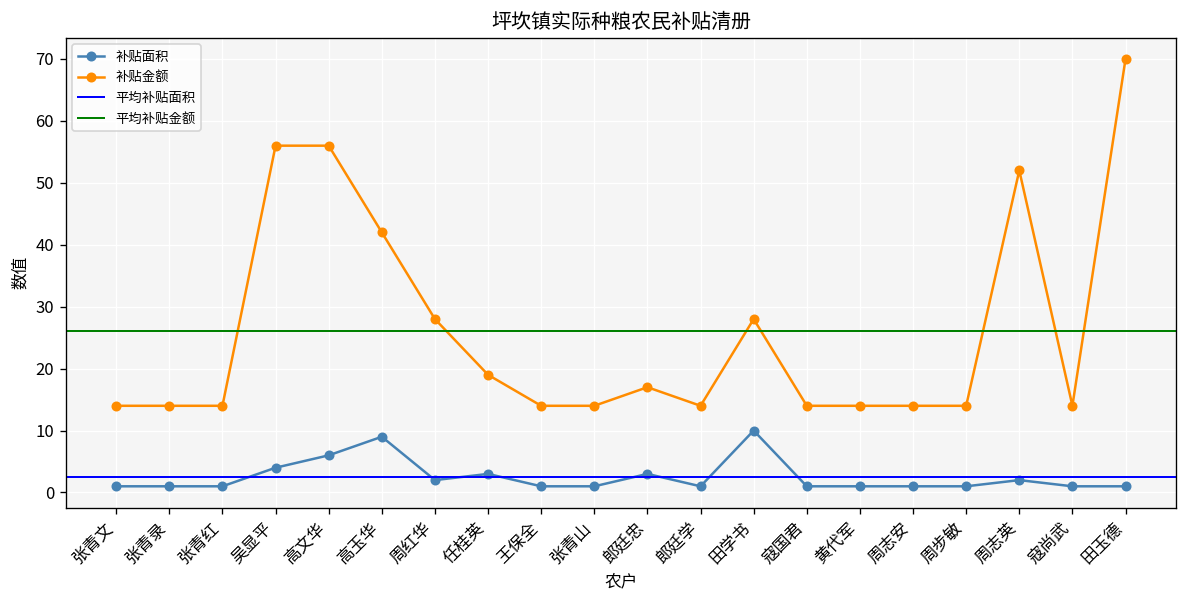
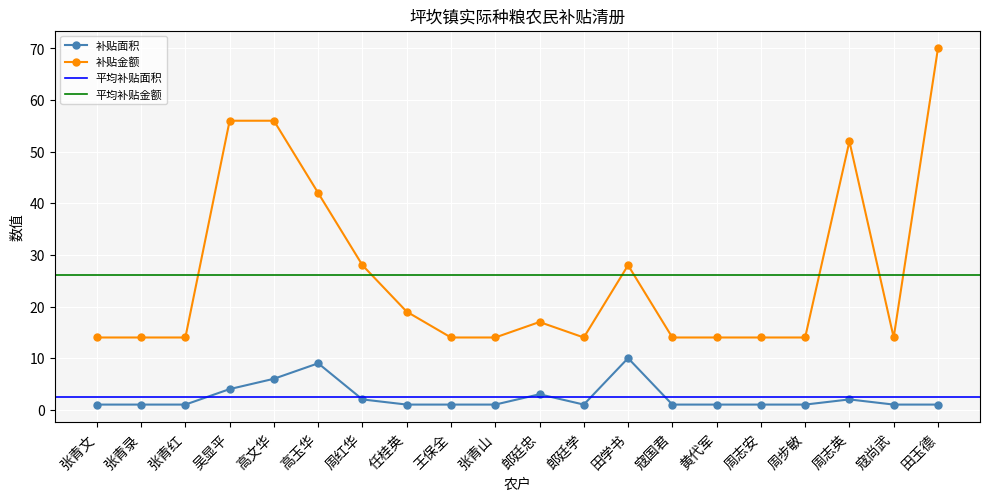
补贴面积, 任桂英: 3 -> 1
